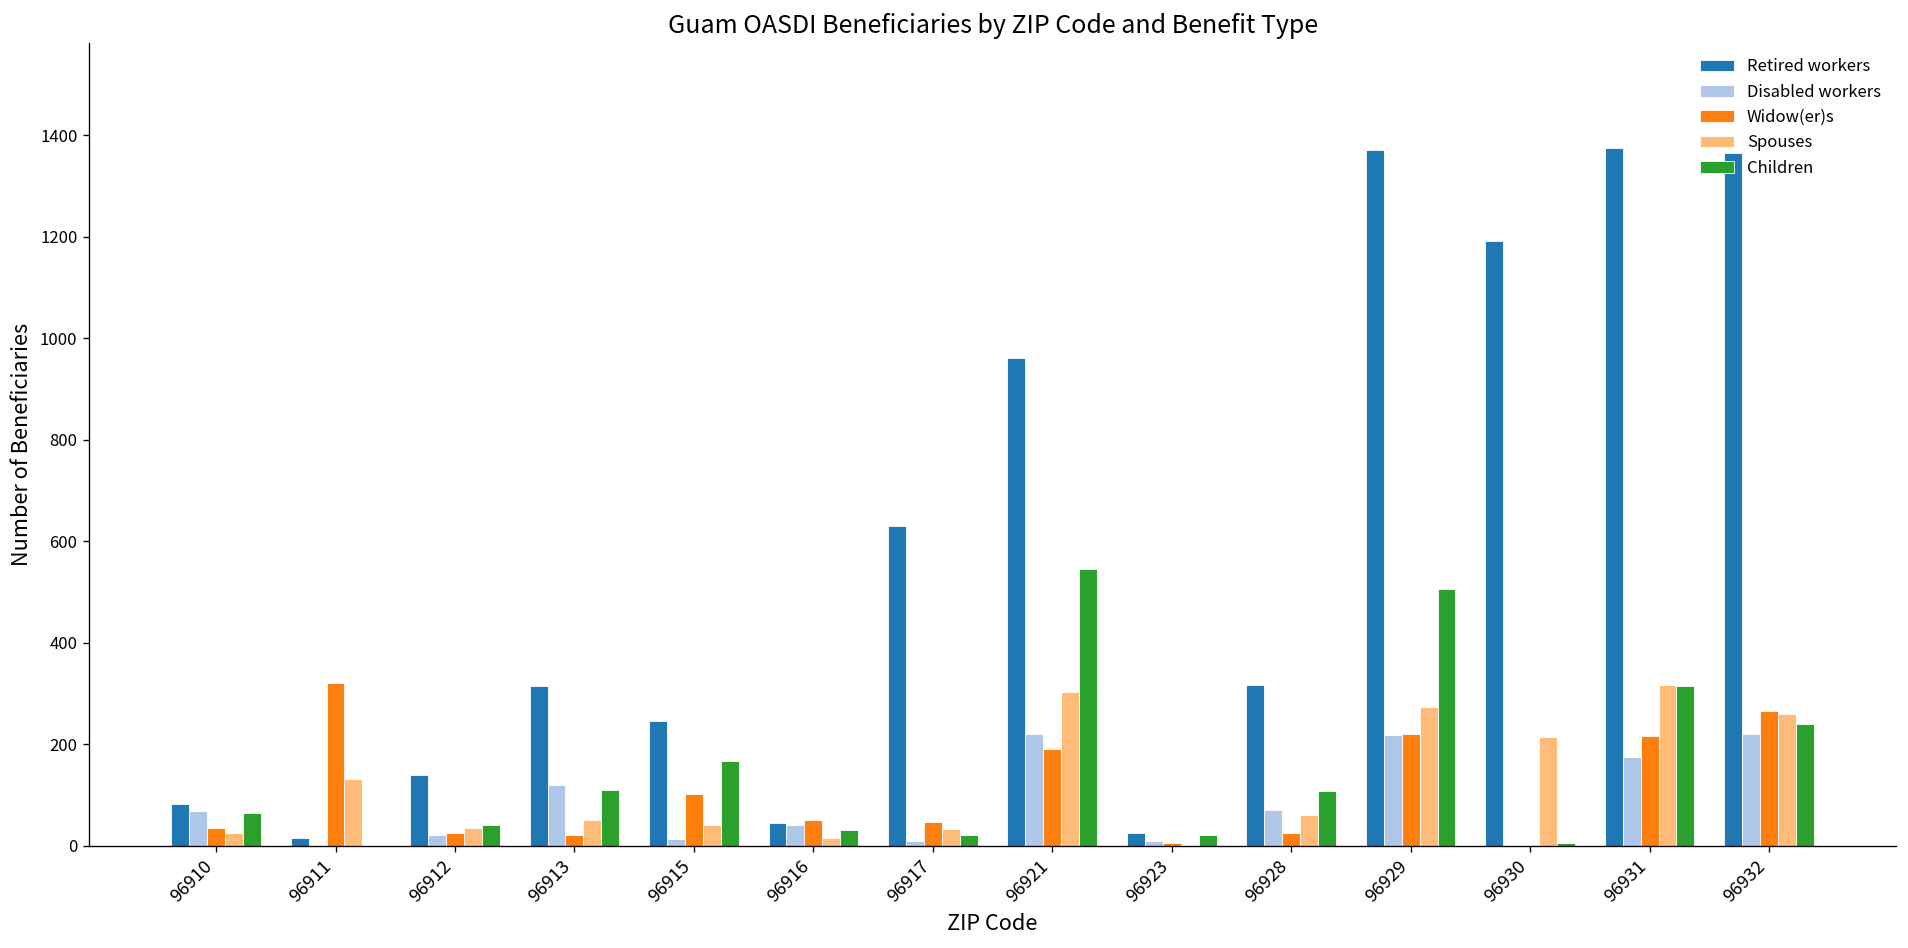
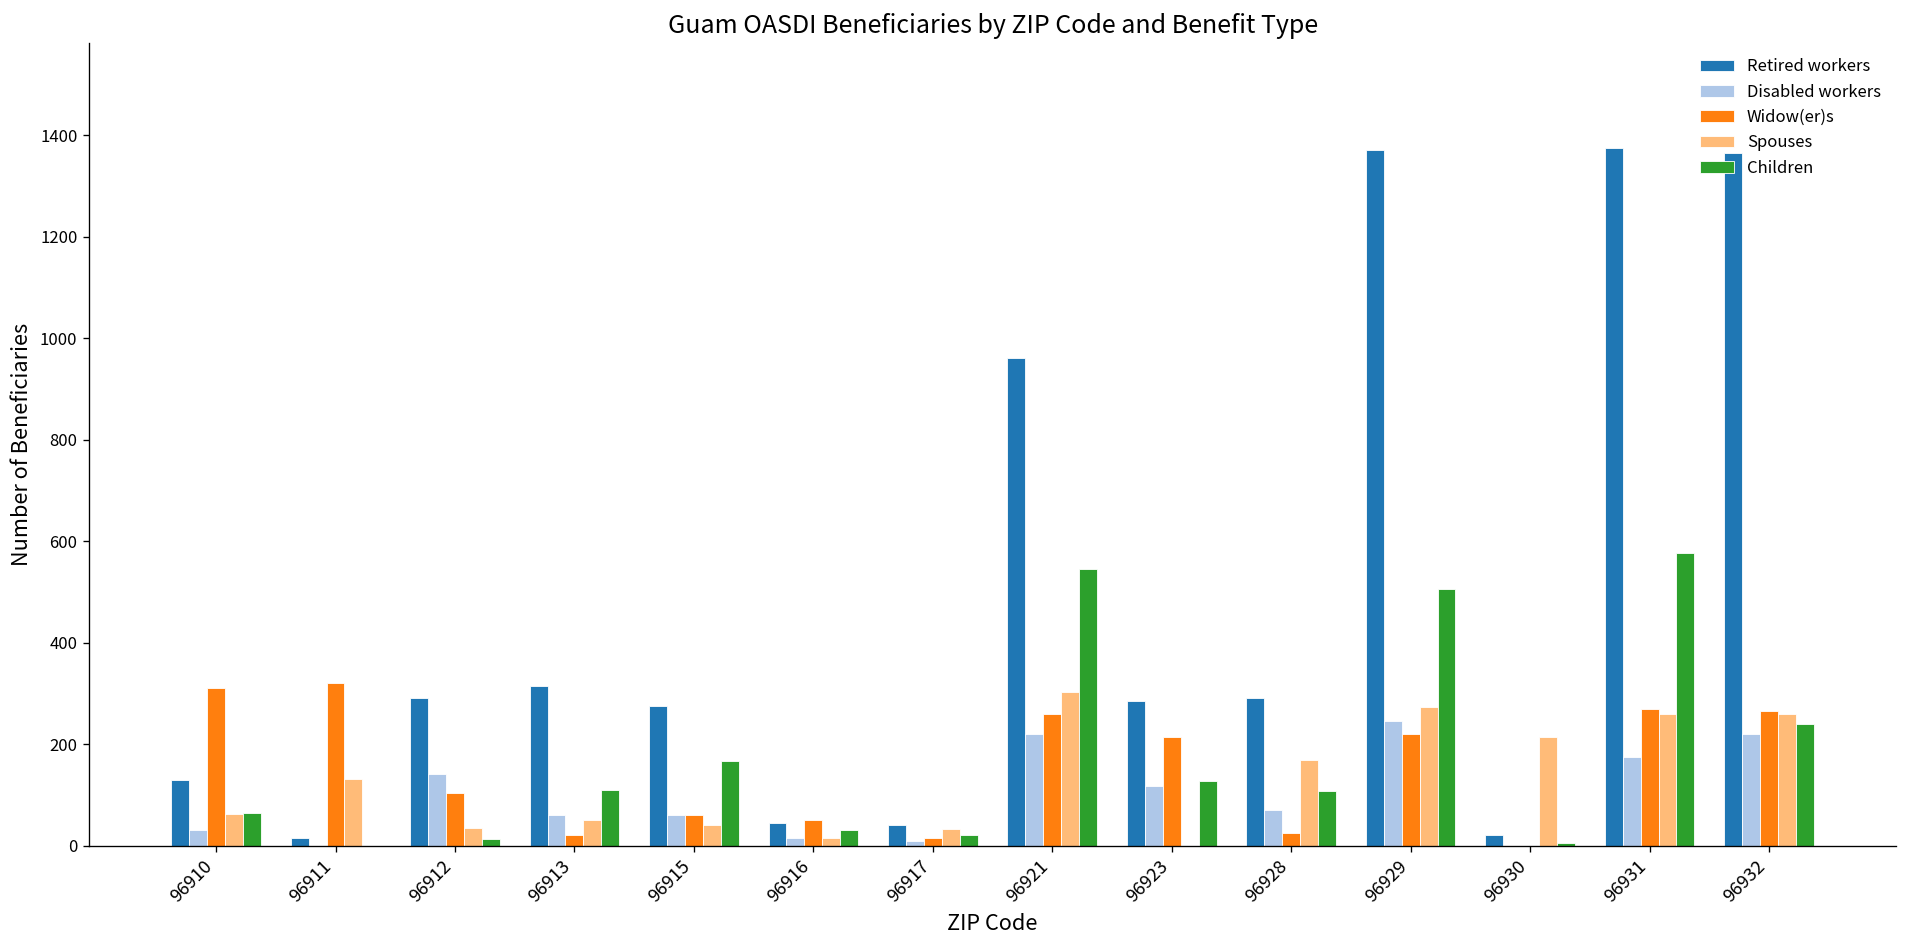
Retired workers, 96910: 80 -> 130
Disabled workers, 96910: 70 -> 30
Widow(er)s, 96910: 40 -> 310
Spouses, 96910: 30 -> 60
Retired workers, 96912: 140 -> 290
Disabled workers, 96912: 20 -> 140
Widow(er)s, 96912: 30 -> 100
Children, 96912: 40 -> 10
Disabled workers, 96913: 120 -> 60
Retired workers, 96915: 250 -> 280
Disabled workers, 96915: 10 -> 60
Widow(er)s, 96915: 100 -> 60
Disabled workers, 96916: 40 -> 20
Retired workers, 96917: 630 -> 40
Widow(er)s, 96917: 50 -> 20
Widow(er)s, 96921: 190 -> 260
Retired workers, 96923: 30 -> 280
Disabled workers, 96923: 10 -> 120
Widow(er)s, 96923: 10 -> 210
Children, 96923: 20 -> 130
Retired workers, 96928: 320 -> 290
Spouses, 96928: 60 -> 170
Disabled workers, 96929: 220 -> 250
Retired workers, 96930: 1190 -> 20
Widow(er)s, 96931: 220 -> 270
Spouses, 96931: 320 -> 260
Children, 96931: 320 -> 580
